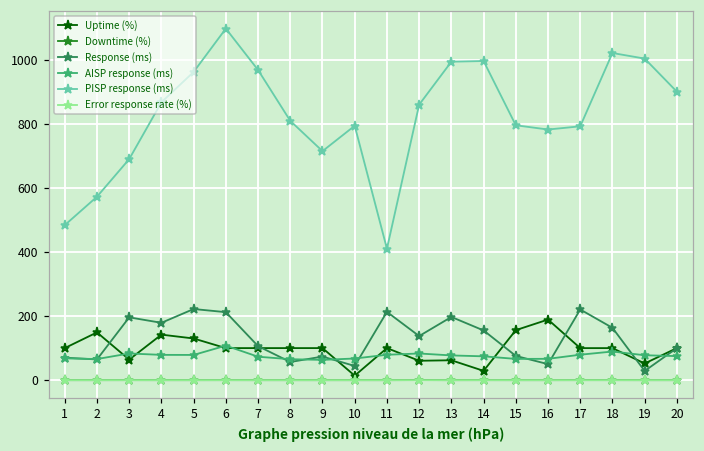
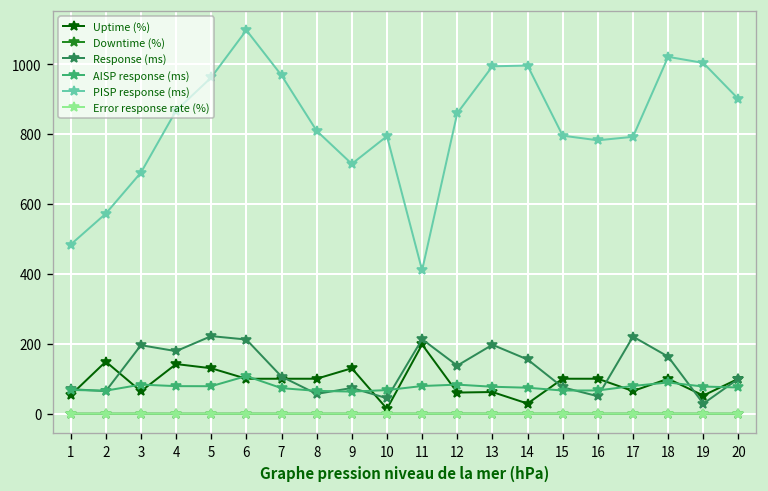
Uptime (%), 1: 100 -> 50
Uptime (%), 9: 100 -> 130
Uptime (%), 11: 100 -> 200
Uptime (%), 15: 160 -> 100
Uptime (%), 16: 190 -> 100
Uptime (%), 17: 100 -> 60
